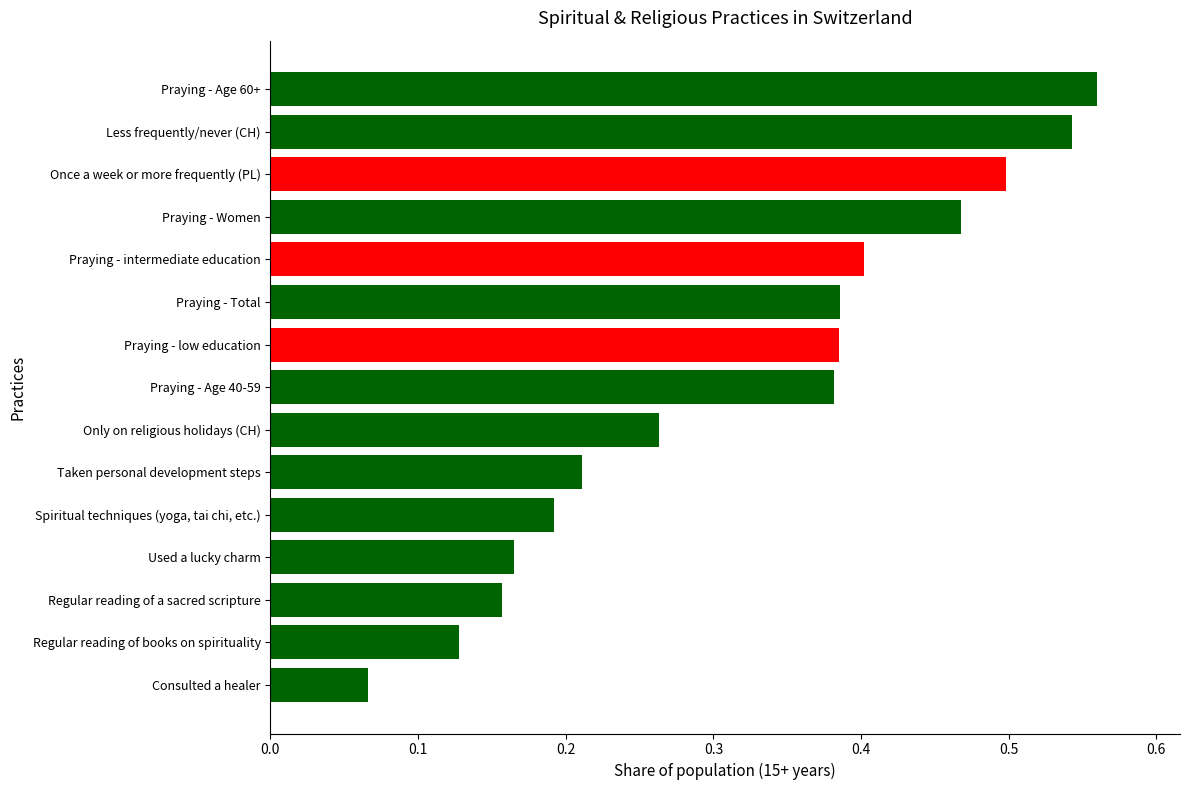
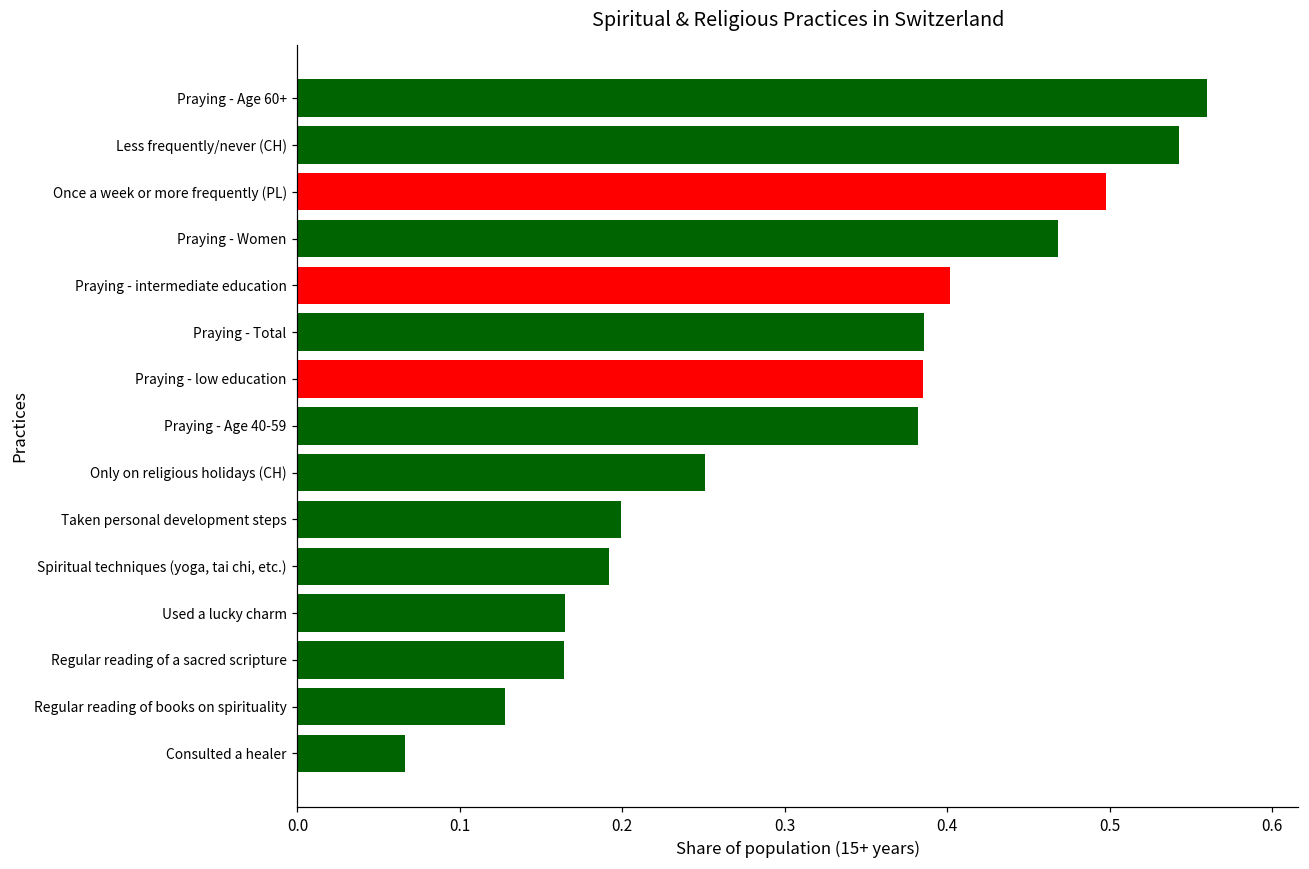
Only on religious holidays (CH): 0.263 -> 0.251
Taken personal development steps: 0.211 -> 0.199
Regular reading of a sacred scripture: 0.157 -> 0.164
